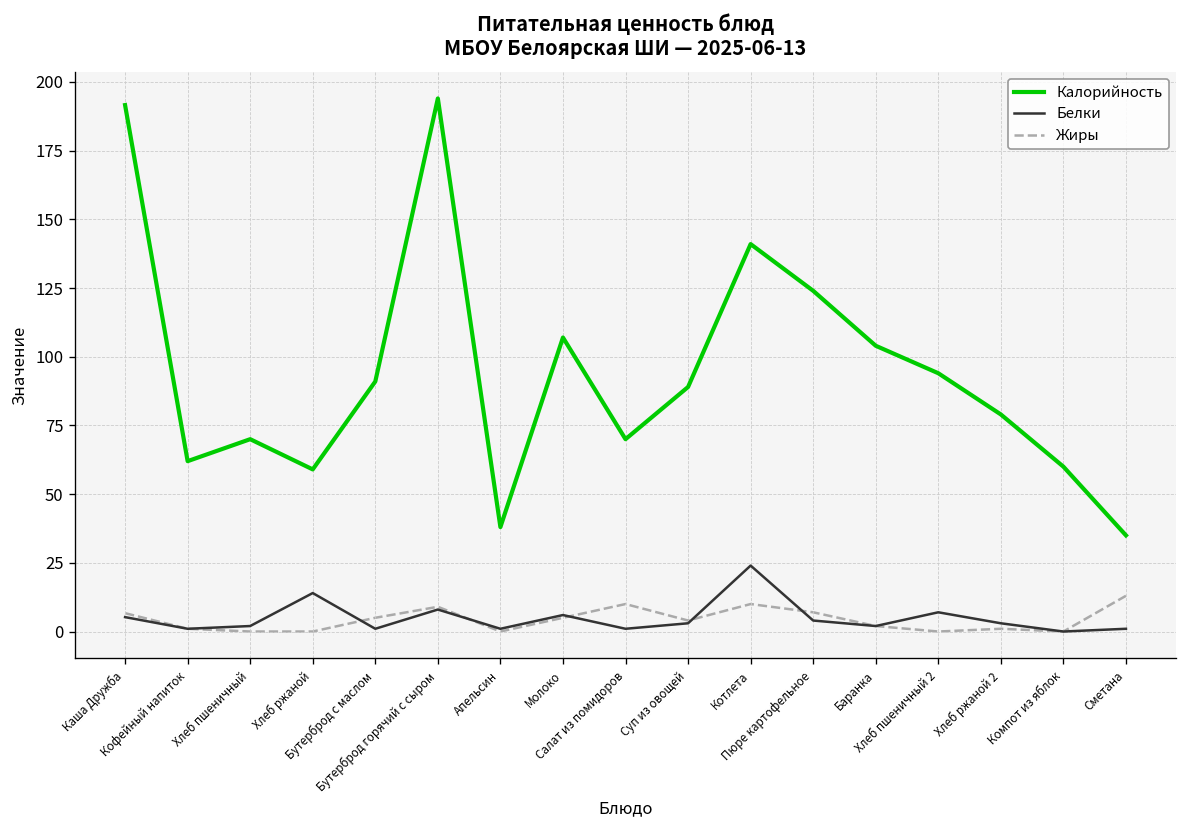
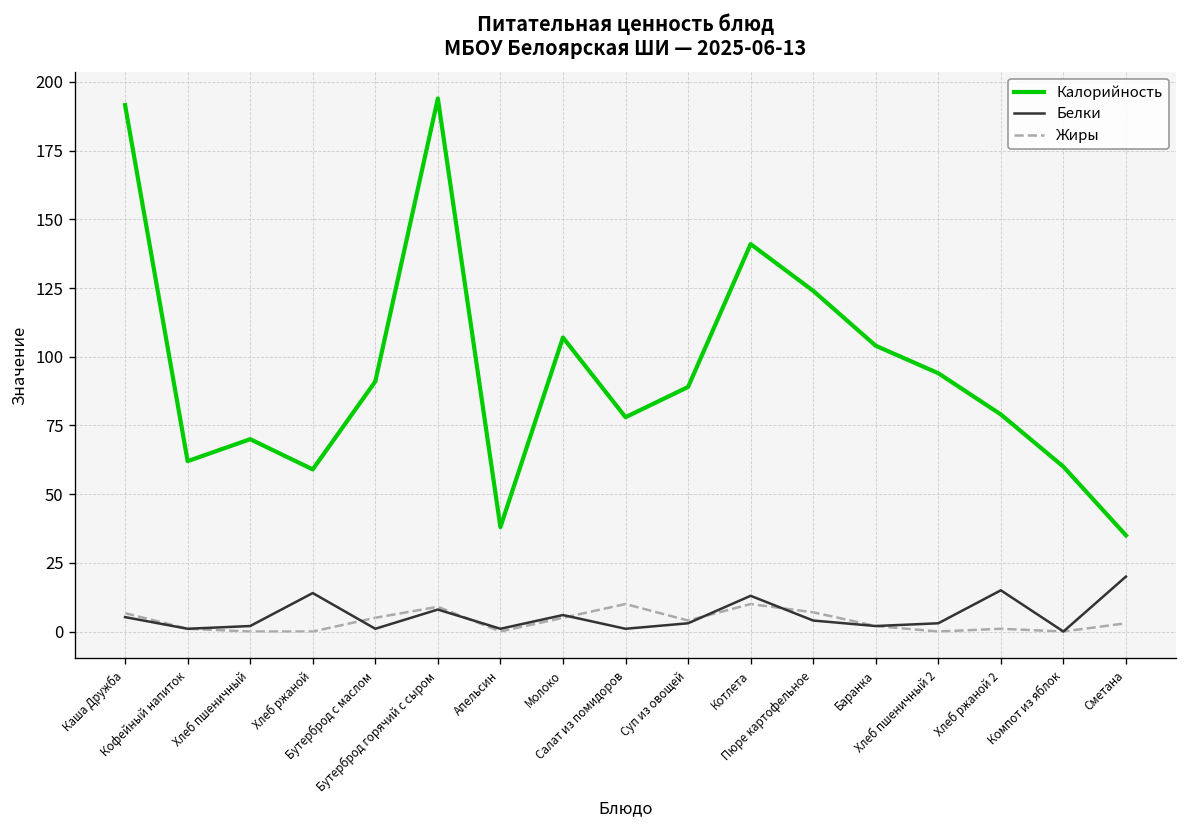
Калорийность, Салат из помидоров: 70 -> 78
Белки, Котлета: 24 -> 13
Белки, Хлеб пшеничный 2: 7 -> 3
Белки, Хлеб ржаной 2: 3 -> 15
Белки, Сметана: 1 -> 20
Жиры, Сметана: 13 -> 3
